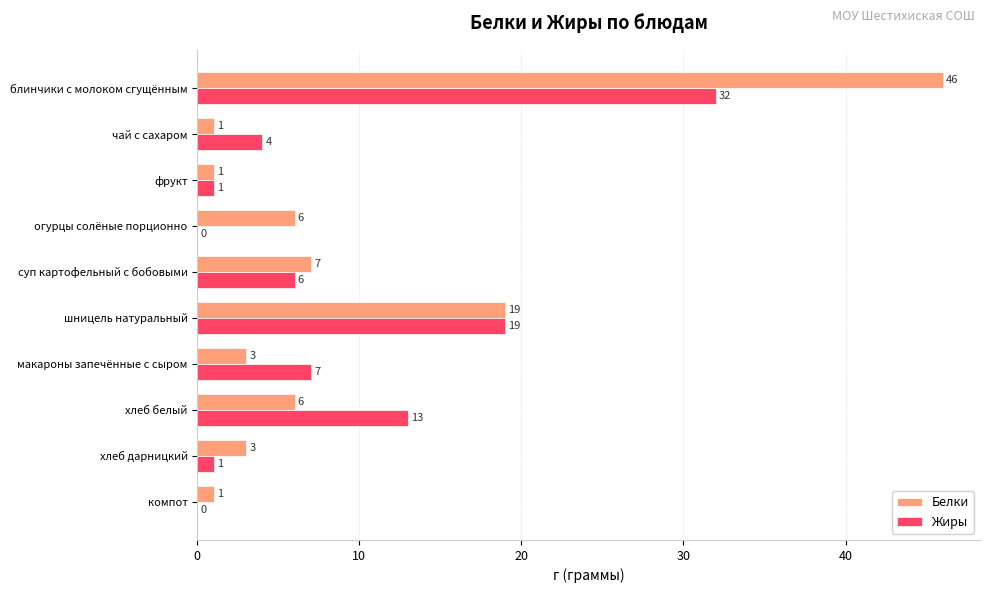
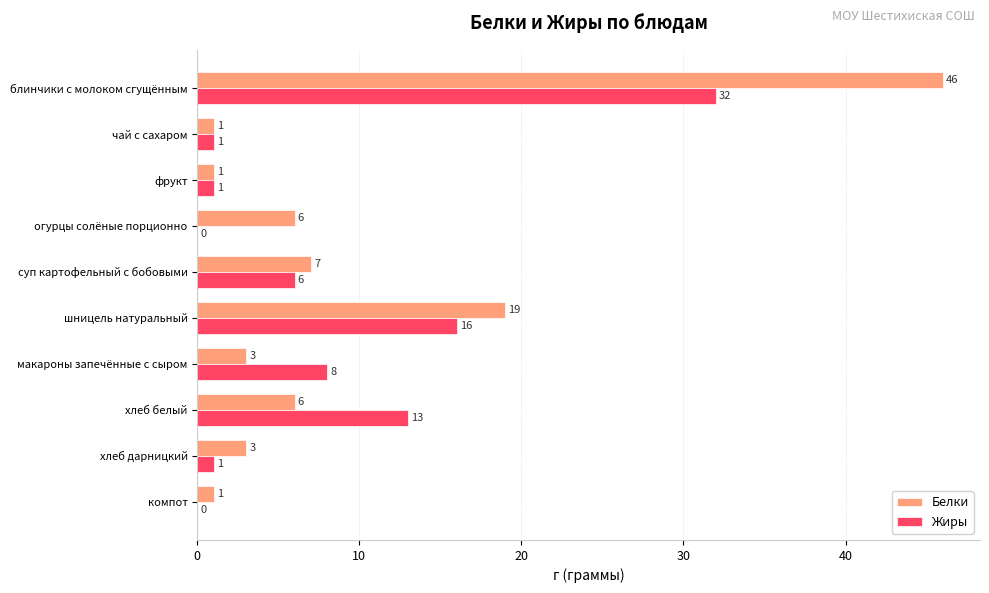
Жиры, чай с сахаром: 4 -> 1
Жиры, шницель натуральный: 19 -> 16
Жиры, макароны запечённые с сыром: 7 -> 8
